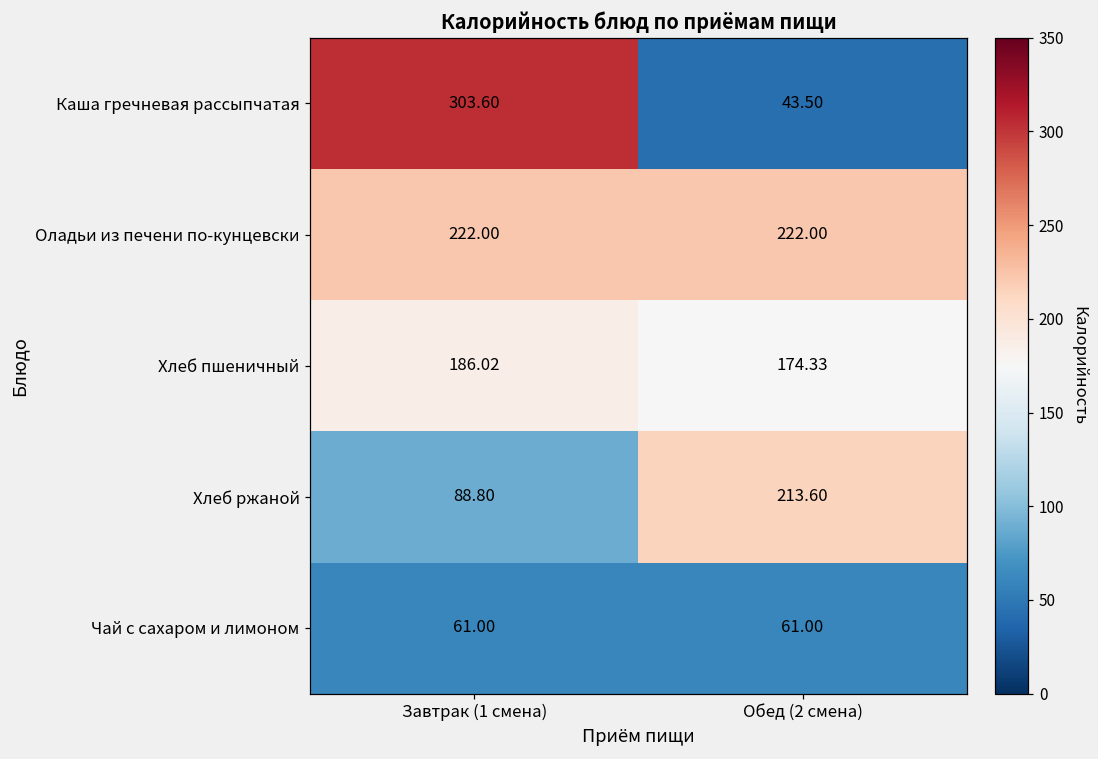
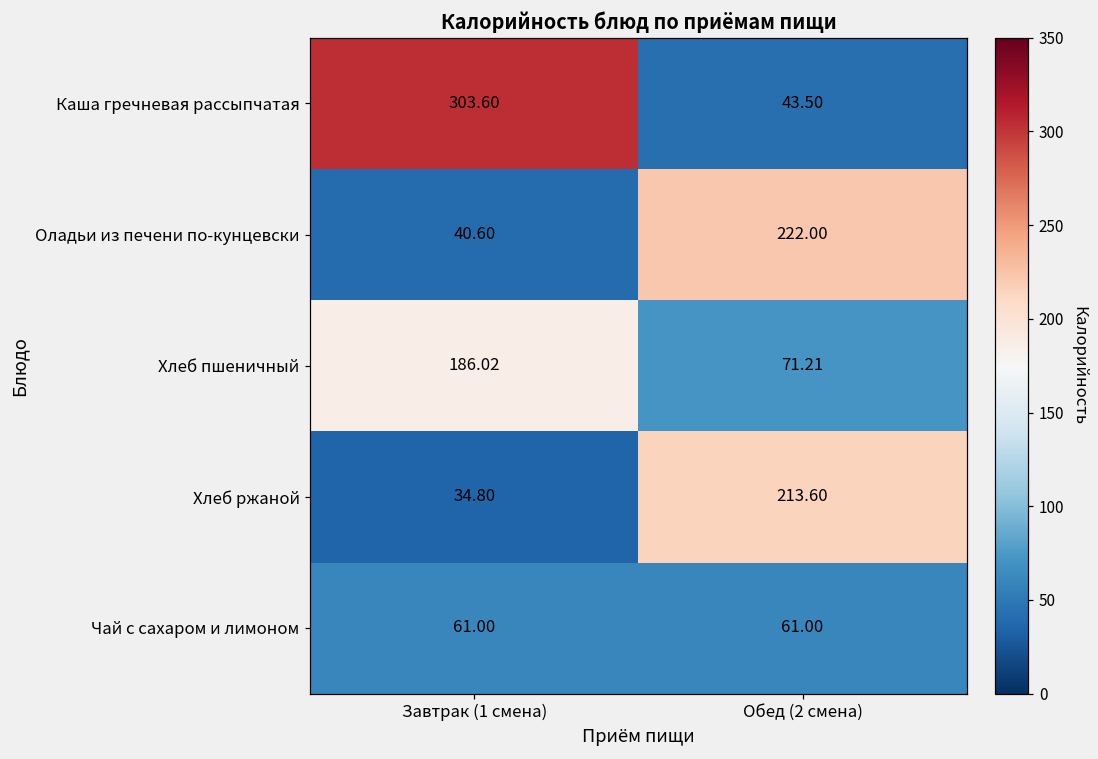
Оладьи из печени по-кунцевски, Завтрак (1 смена): 222.00 -> 40.60
Хлеб пшеничный, Обед (2 смена): 174.33 -> 71.21
Хлеб ржаной, Завтрак (1 смена): 88.80 -> 34.80
